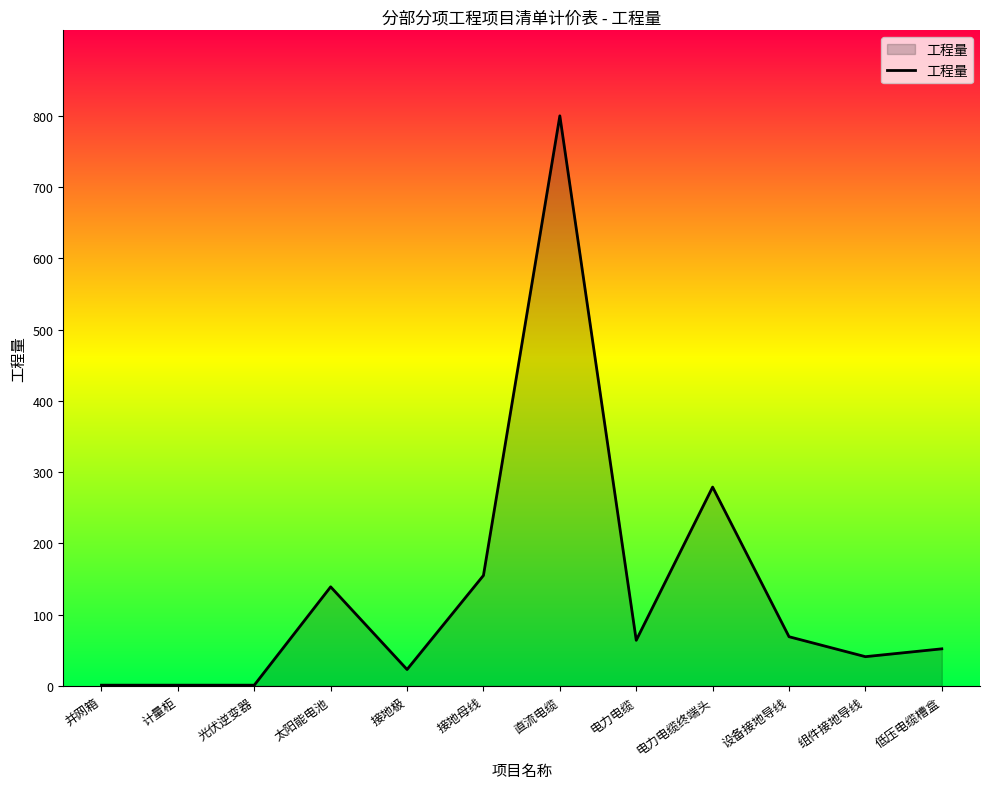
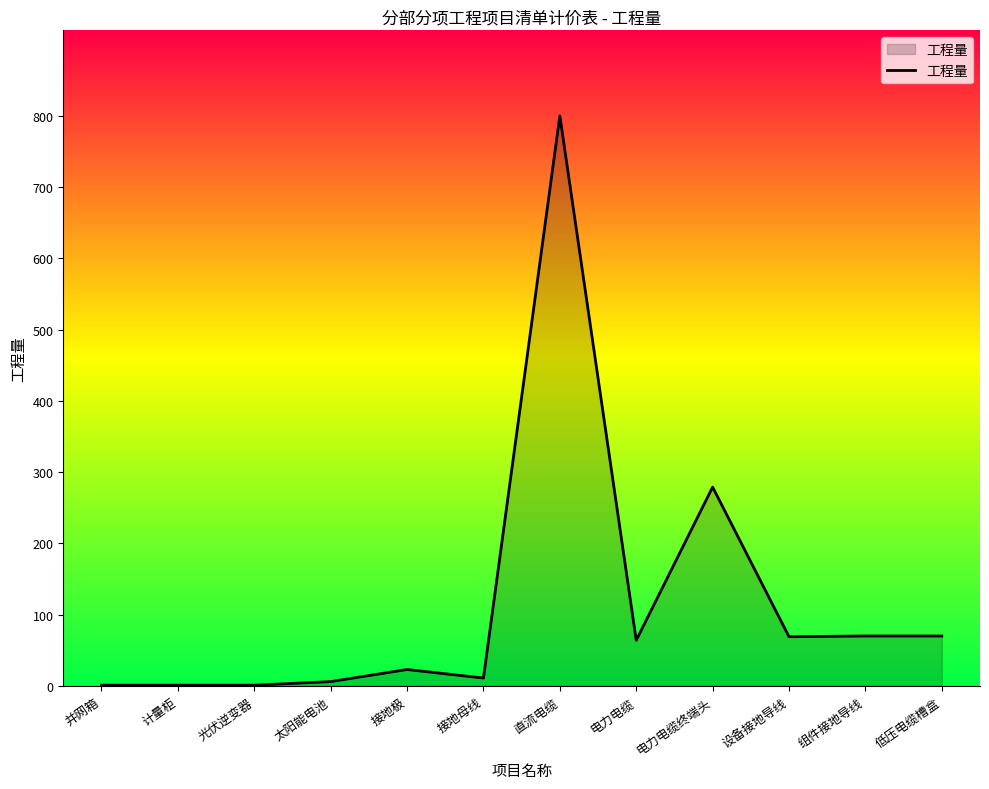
太阳能电池: 140 -> 10
接地母线: 160 -> 10
组件接地导线: 40 -> 70
低压电缆槽盒: 50 -> 70
